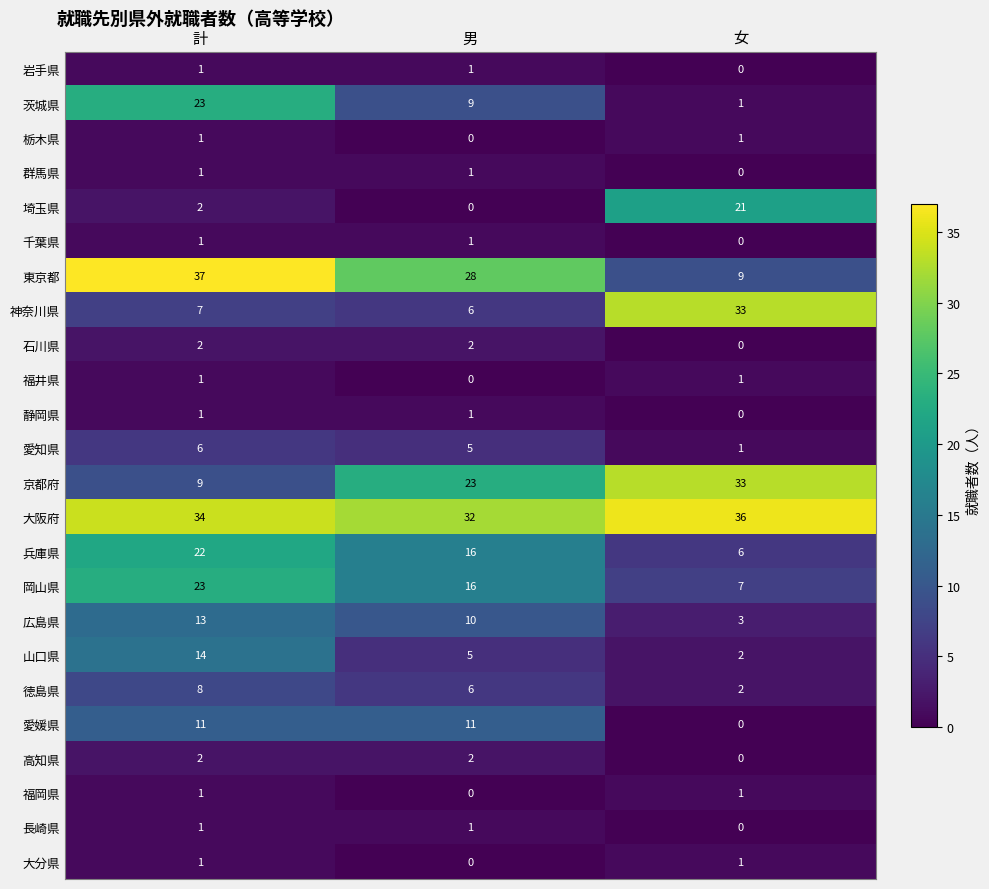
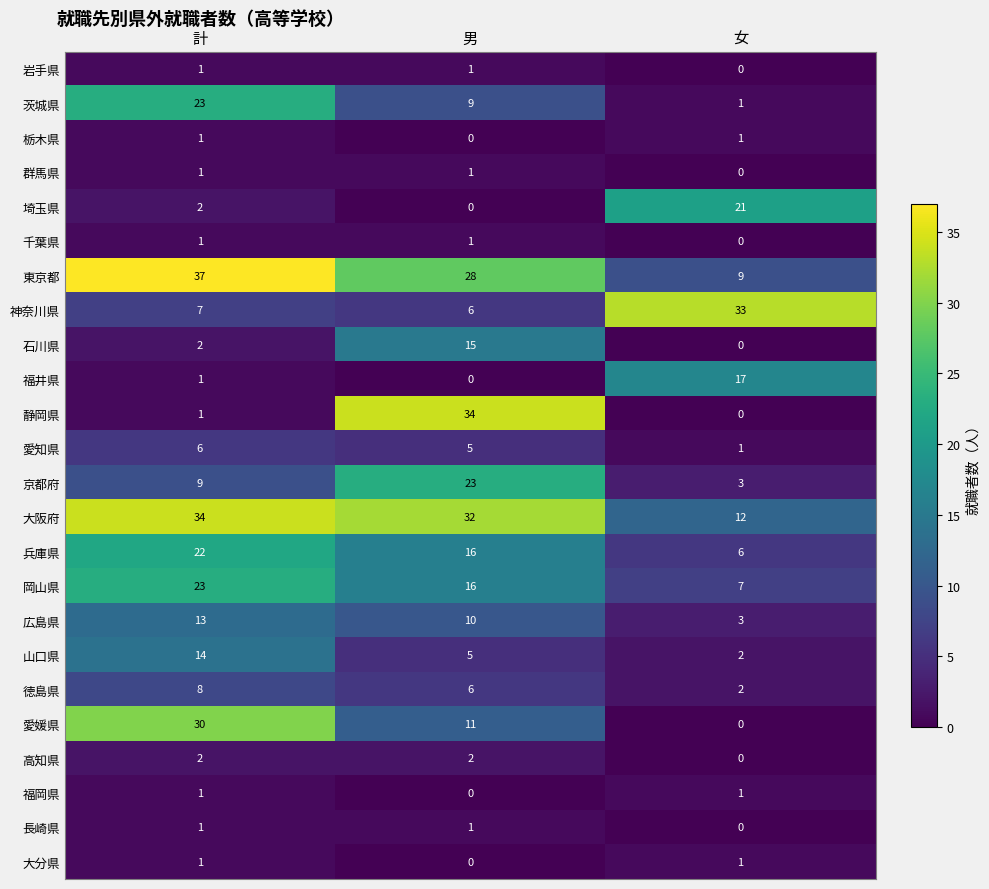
石川県, 男: 2 -> 15
福井県, 女: 1 -> 17
静岡県, 男: 1 -> 34
京都府, 女: 33 -> 3
大阪府, 女: 36 -> 12
愛媛県, 計: 11 -> 30
